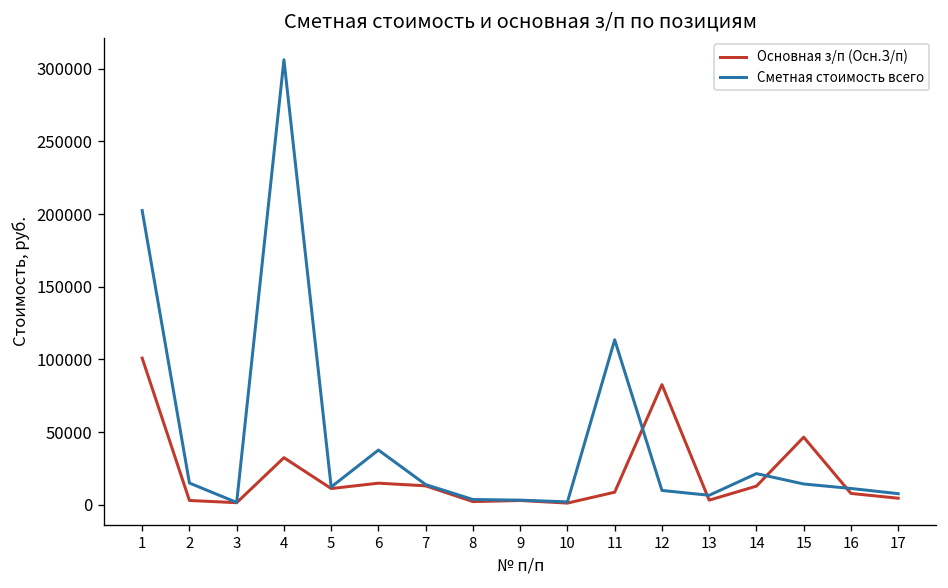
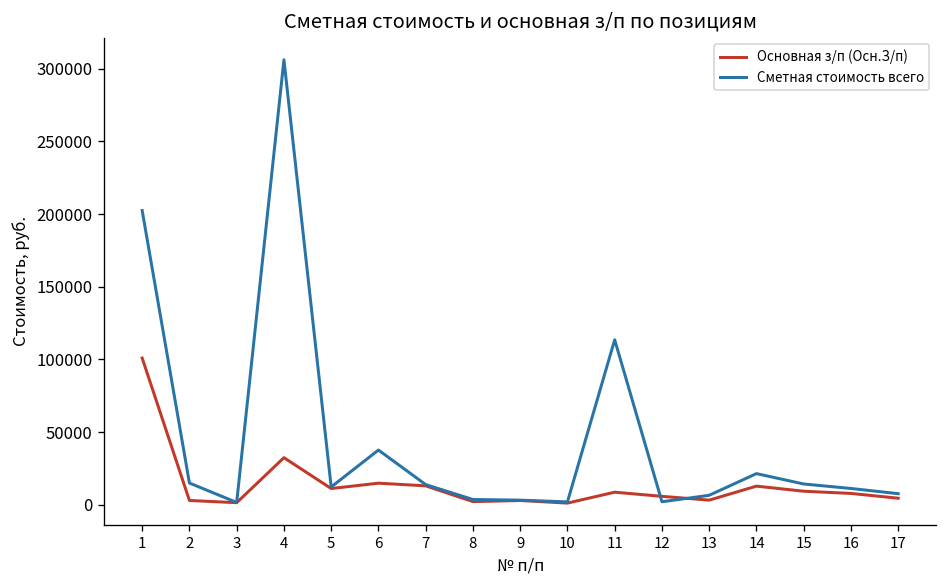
Основная з/п (Осн.З/п), 12: 83000 -> 6000
Сметная стоимость всего, 12: 10000 -> 2000
Основная з/п (Осн.З/п), 15: 47000 -> 9000
